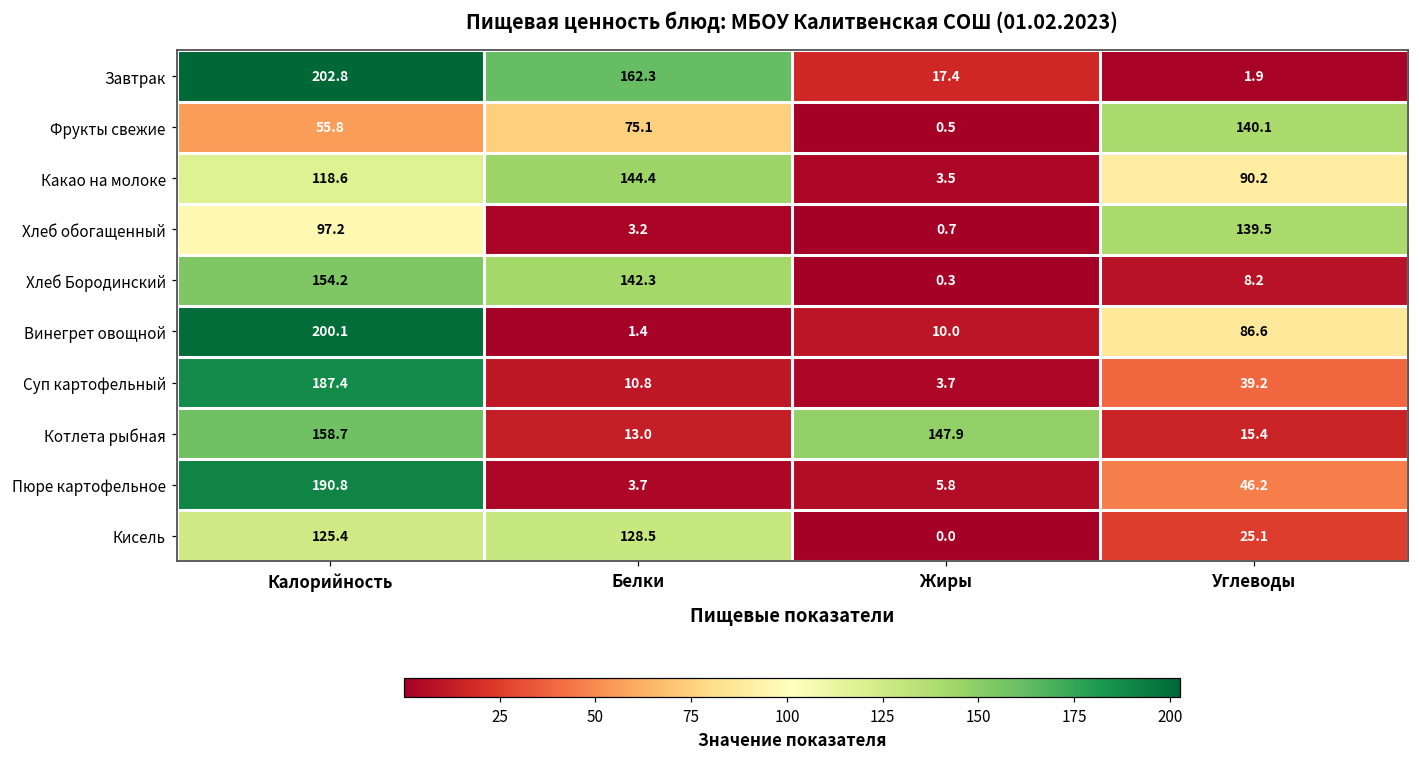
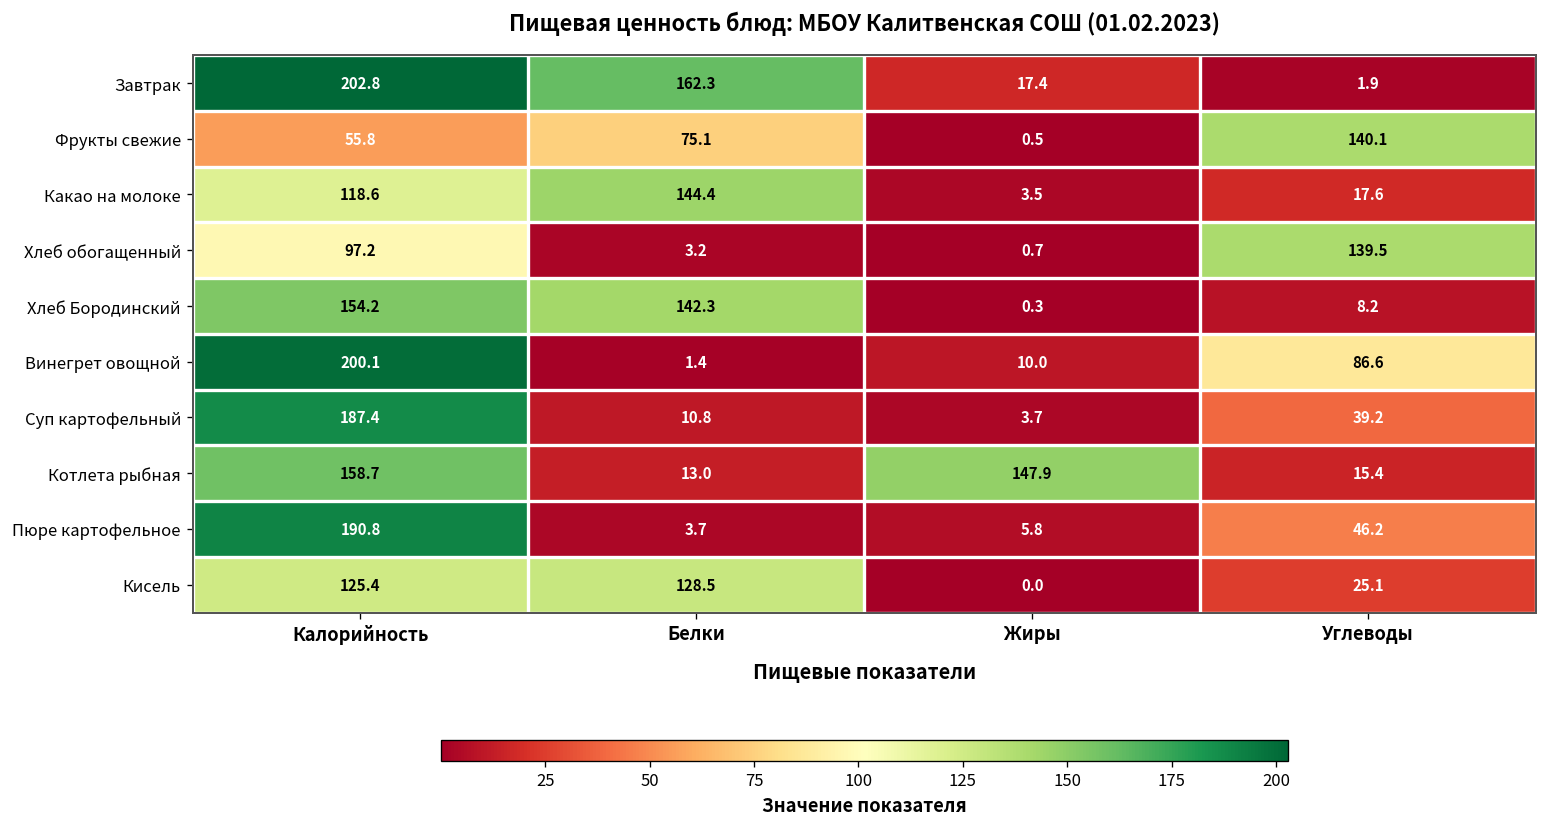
Какао на молоке, Углеводы: 90.2 -> 17.6
